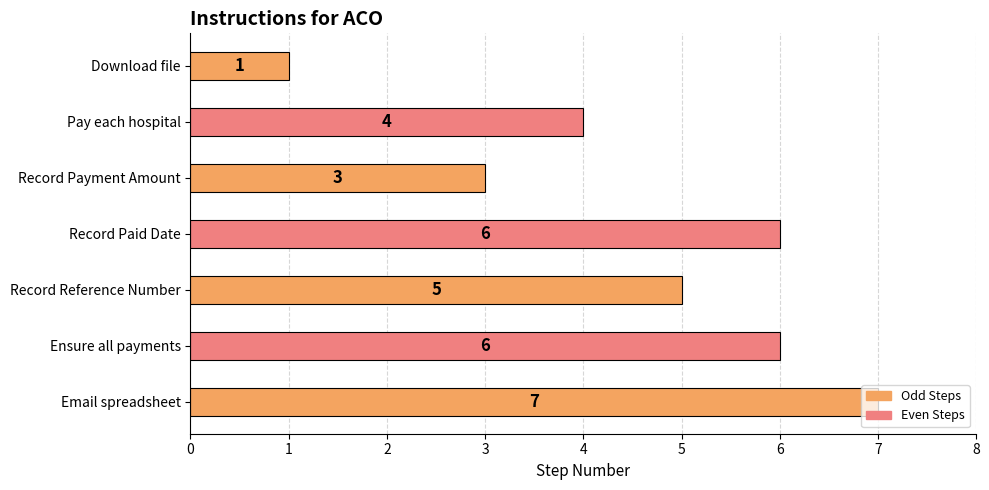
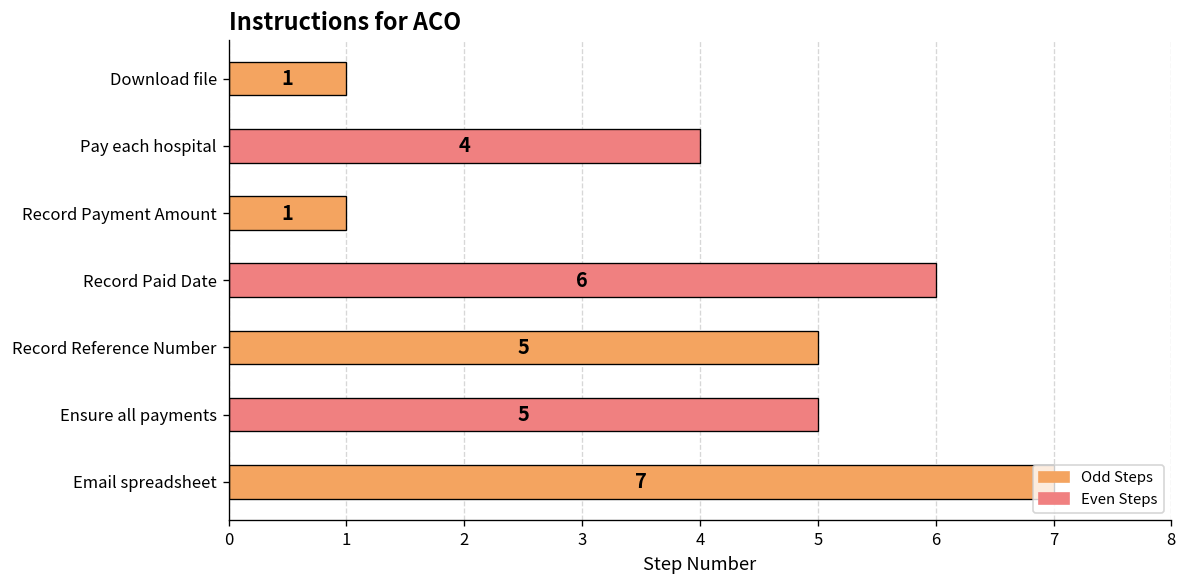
Record Payment Amount: 3 -> 1
Ensure all payments: 6 -> 5
